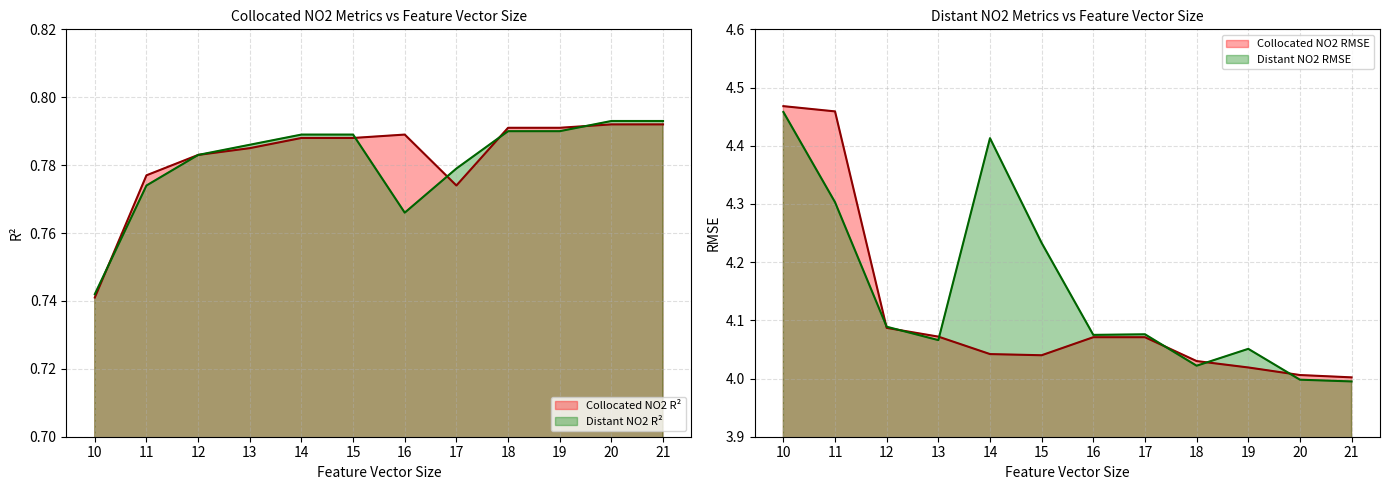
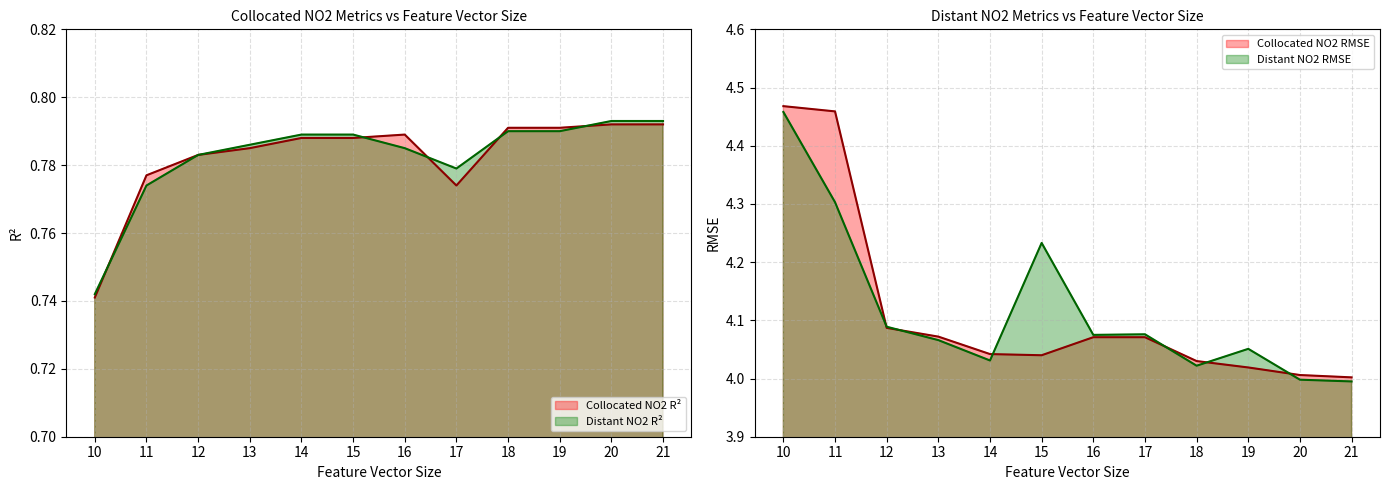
Collocated NO2 Metrics vs Feature Vector Size, Distant NO2 R², 16: 0.766 -> 0.785
Distant NO2 Metrics vs Feature Vector Size, Distant NO2 RMSE, 14: 4.41 -> 4.03
